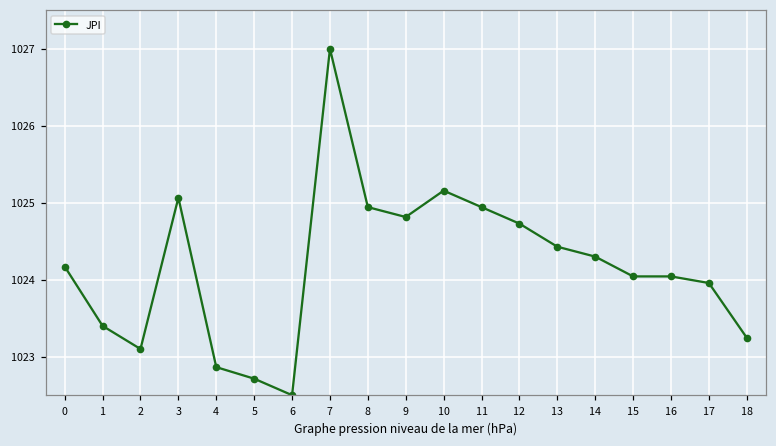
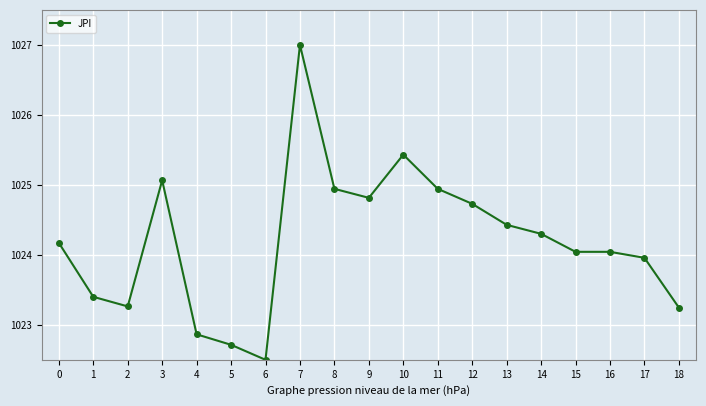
2: 1023.1 -> 1023.3
10: 1025.2 -> 1025.4
